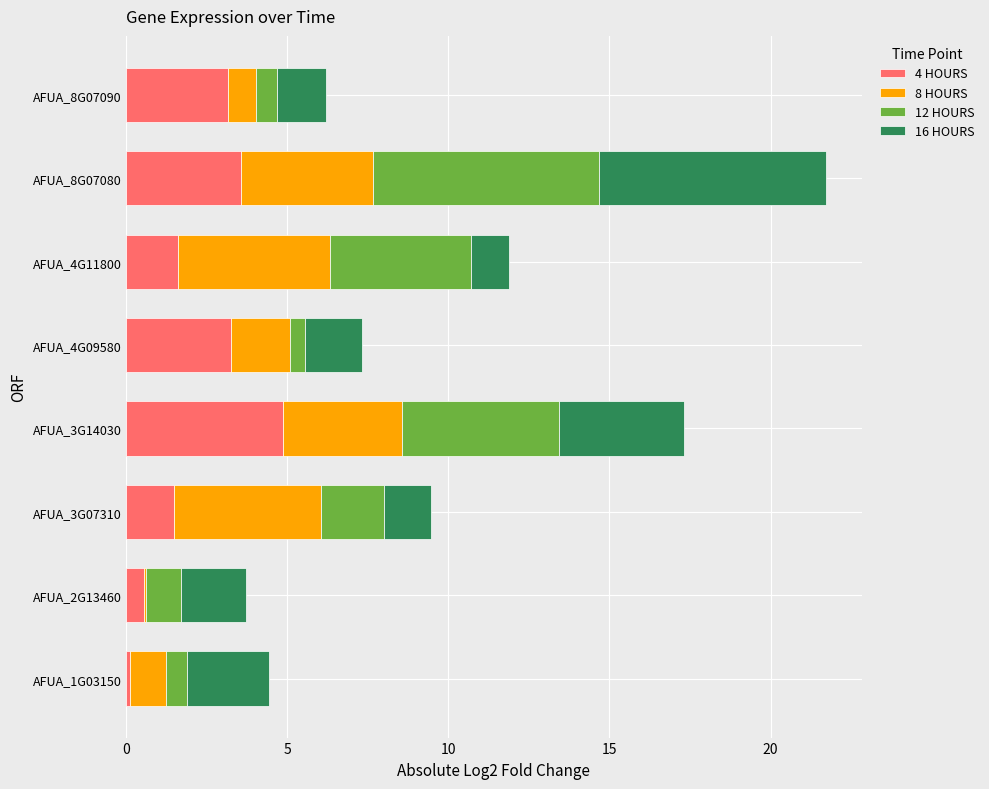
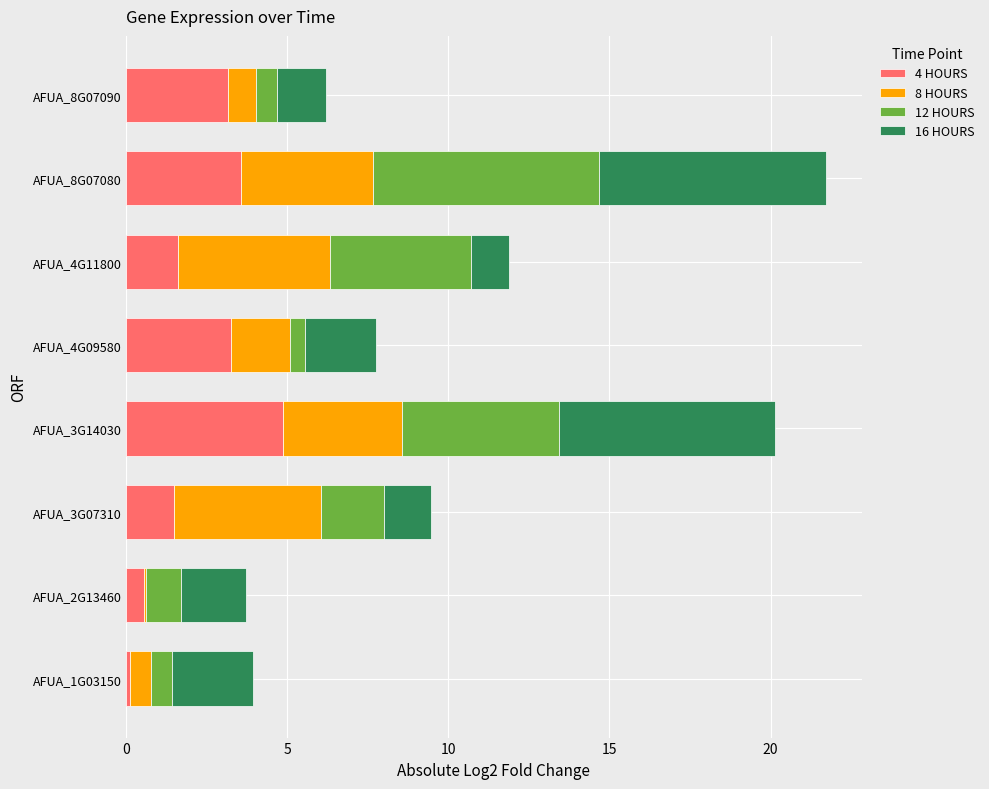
16 HOURS, AFUA_4G09580: 1.8 -> 2.2
16 HOURS, AFUA_3G14030: 3.9 -> 6.7
8 HOURS, AFUA_1G03150: 1.1 -> 0.7
